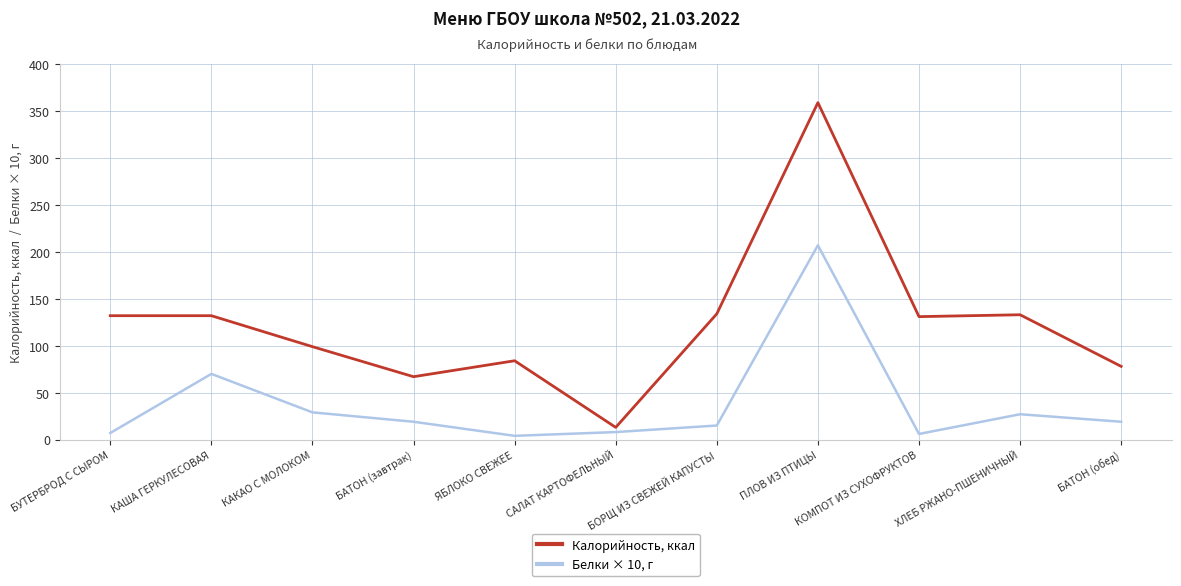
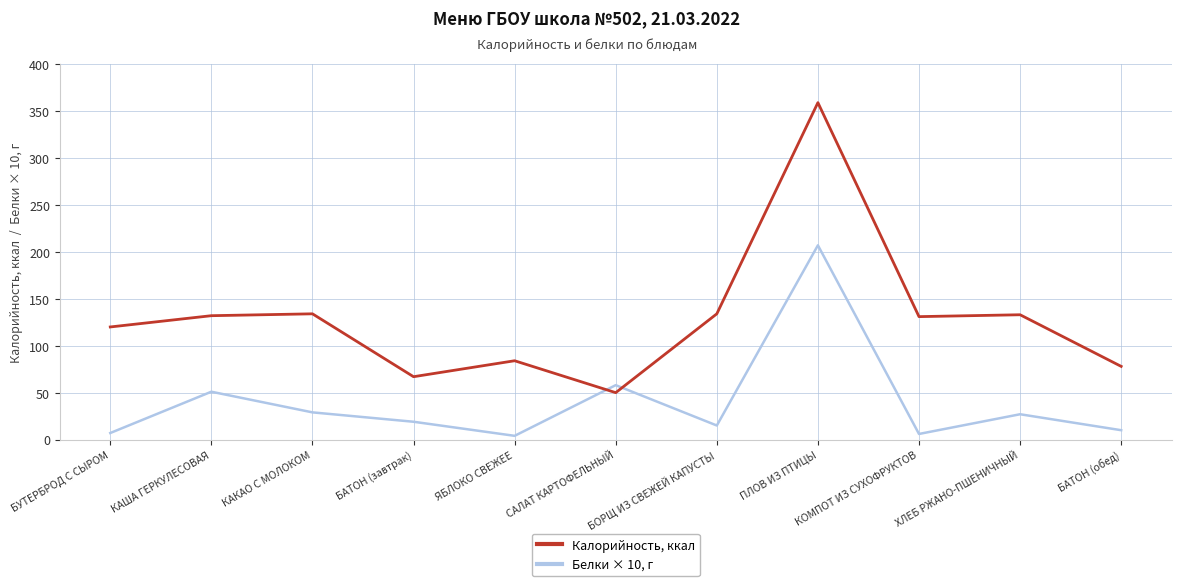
Калорийность, ккал, БУТЕРБРОД С СЫРОМ: 130 -> 120
Белки × 10, г, КАША ГЕРКУЛЕСОВАЯ: 70 -> 50
Калорийность, ккал, КАКАО С МОЛОКОМ: 100 -> 130
Калорийность, ккал, САЛАТ КАРТОФЕЛЬНЫЙ: 10 -> 50
Белки × 10, г, САЛАТ КАРТОФЕЛЬНЫЙ: 10 -> 60
Белки × 10, г, БАТОН (обед): 20 -> 10
